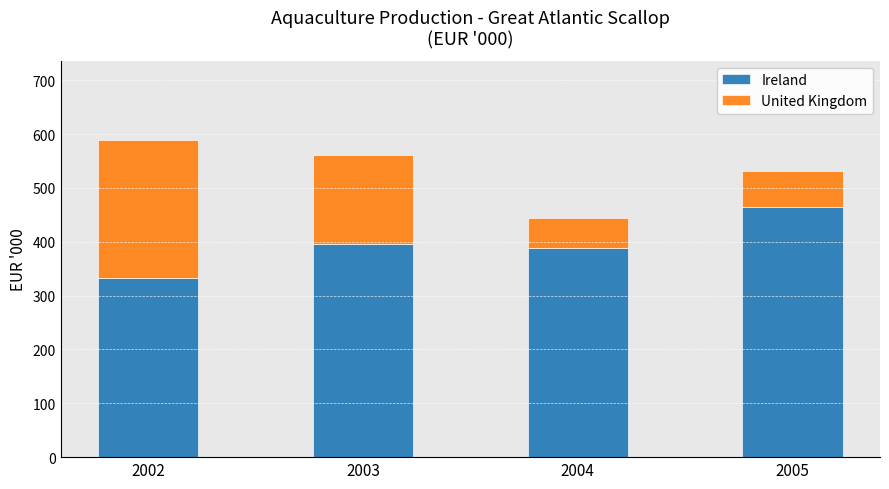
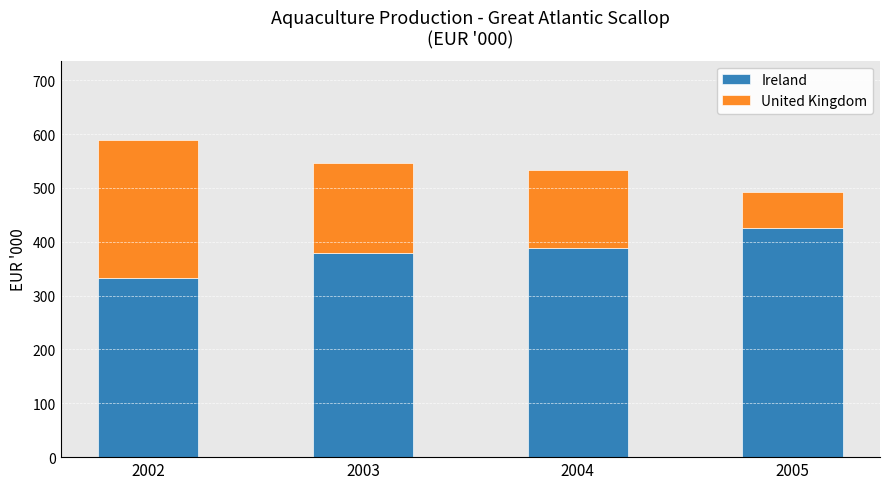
Ireland, 2003: 400 -> 380
United Kingdom, 2004: 60 -> 140
Ireland, 2005: 470 -> 430
